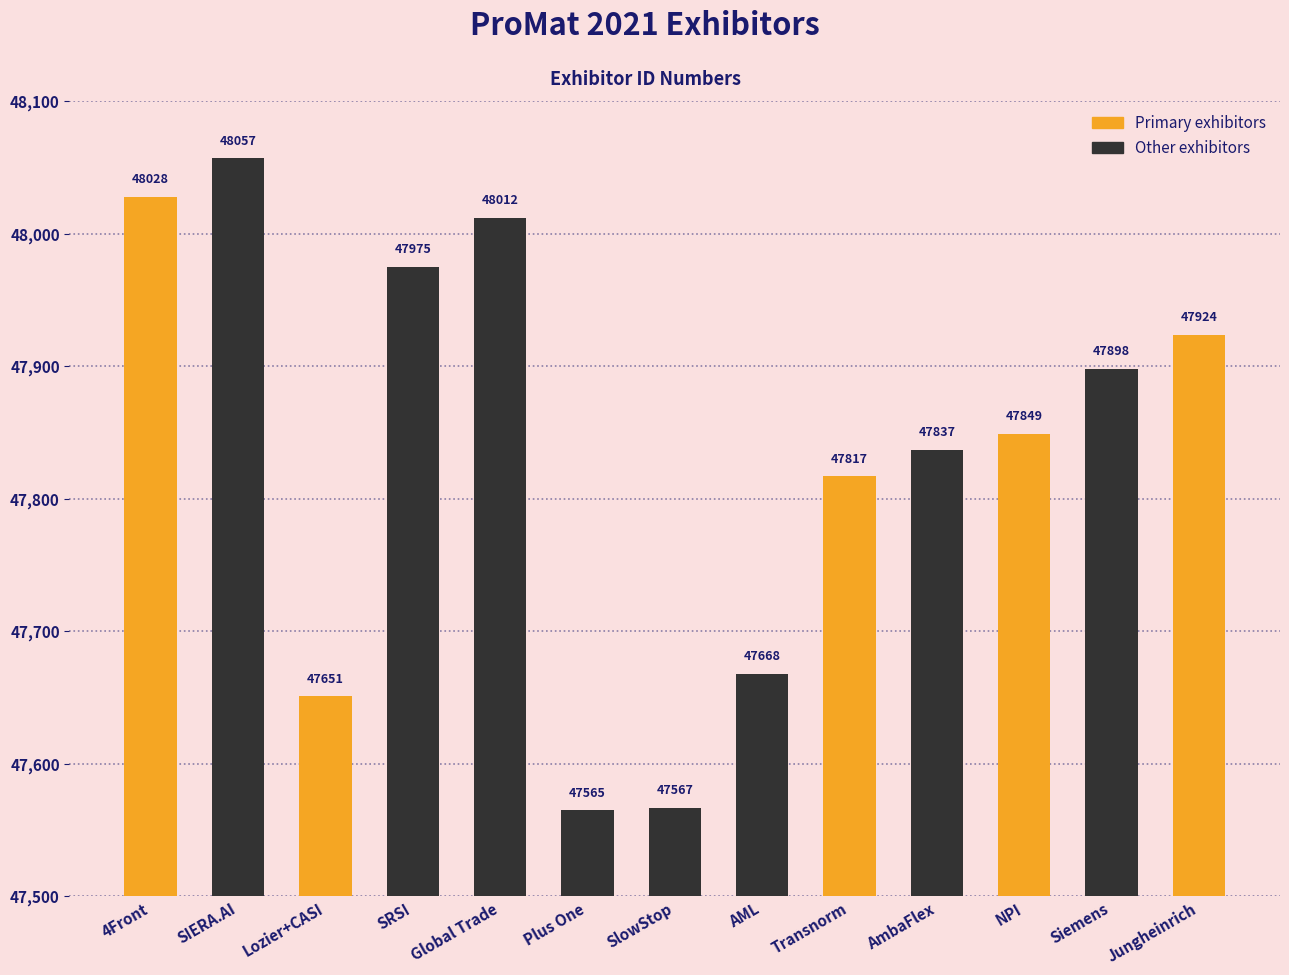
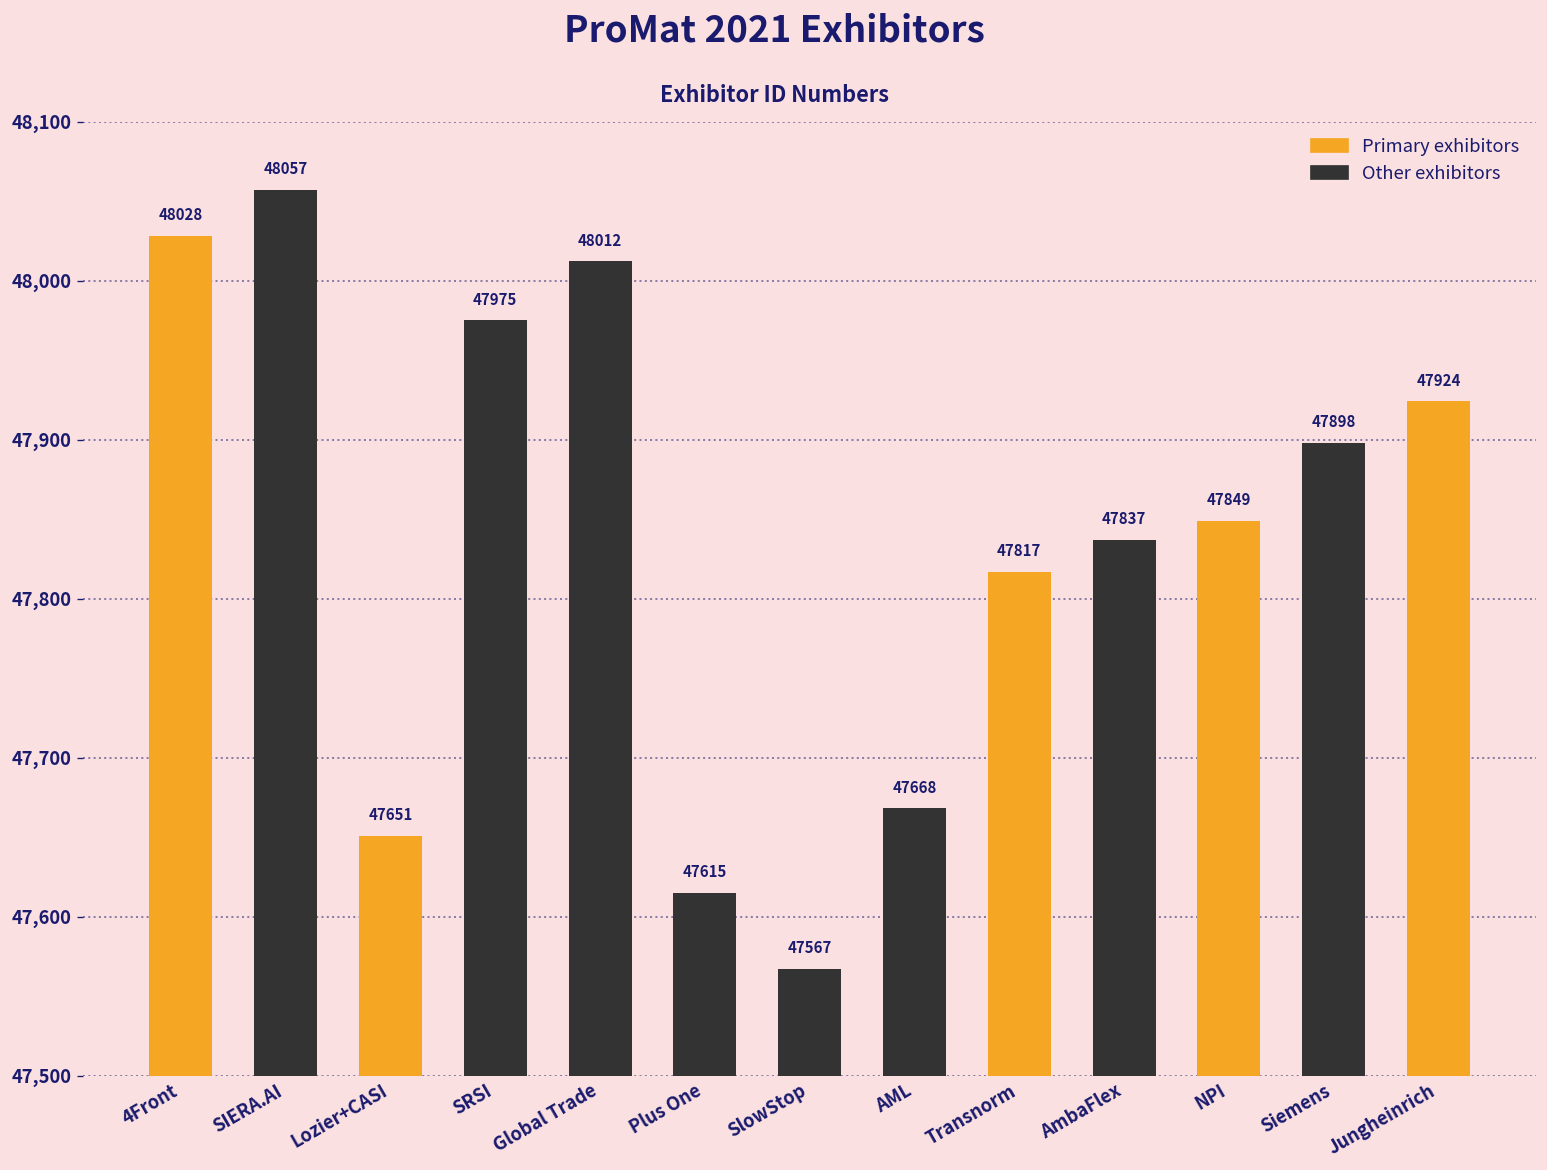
Plus One: 47565 -> 47615
